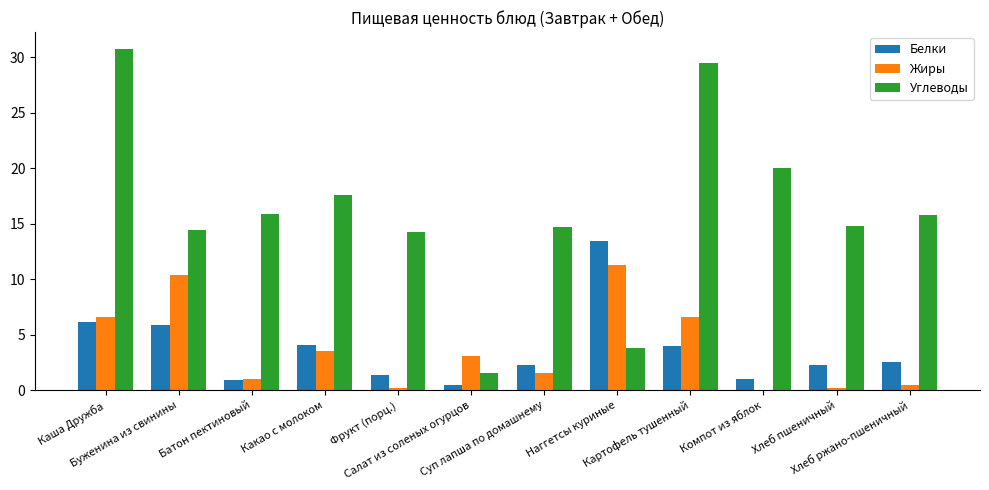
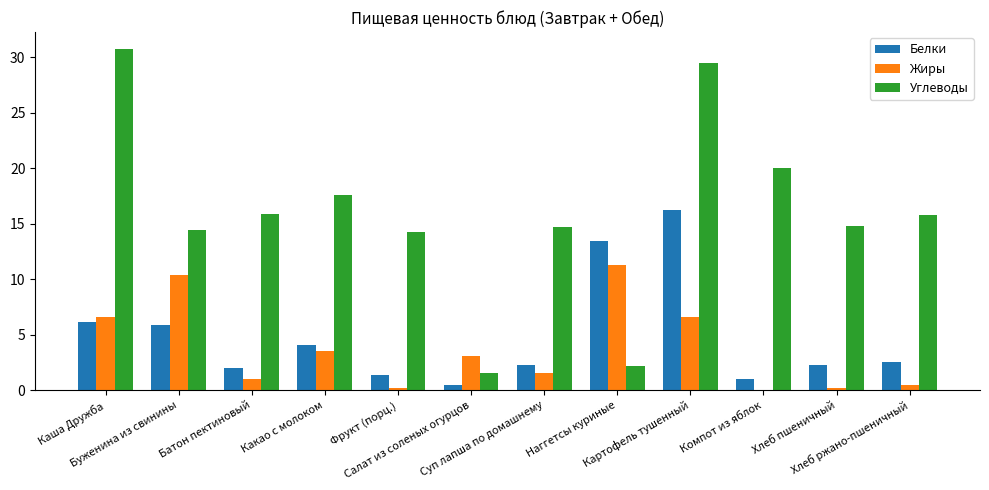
Белки, Батон пектиновый: 0.9 -> 2.0
Углеводы, Наггетсы куриные: 3.8 -> 2.2
Белки, Картофель тушенный: 4.0 -> 16.2
